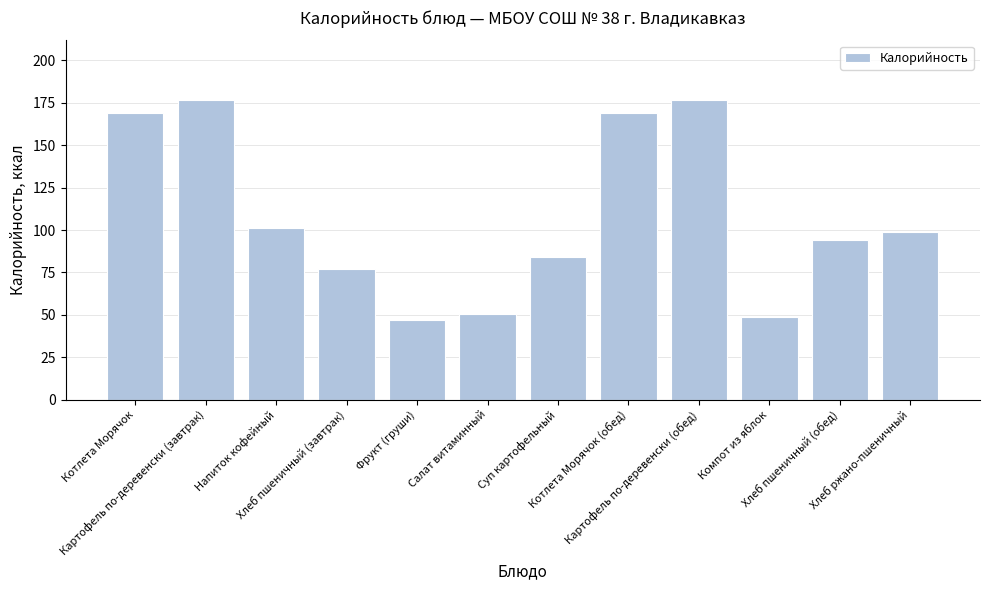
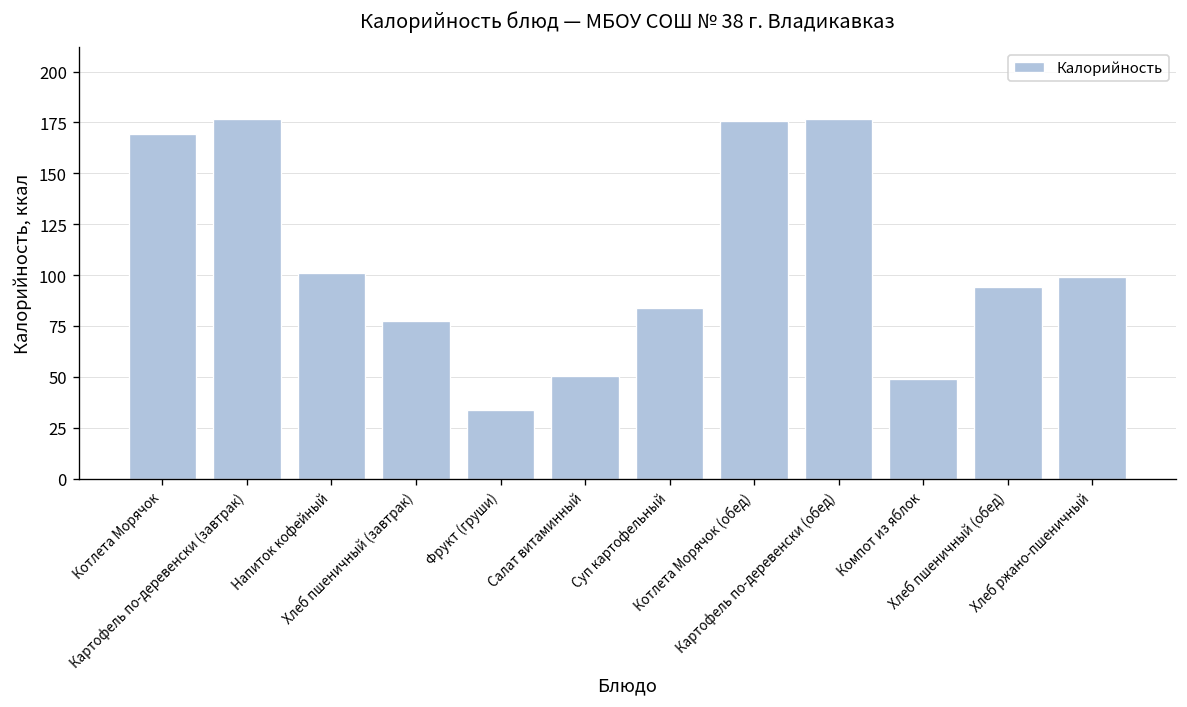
Фрукт (груши): 47 -> 34
Котлета Морячок (обед): 169 -> 176
